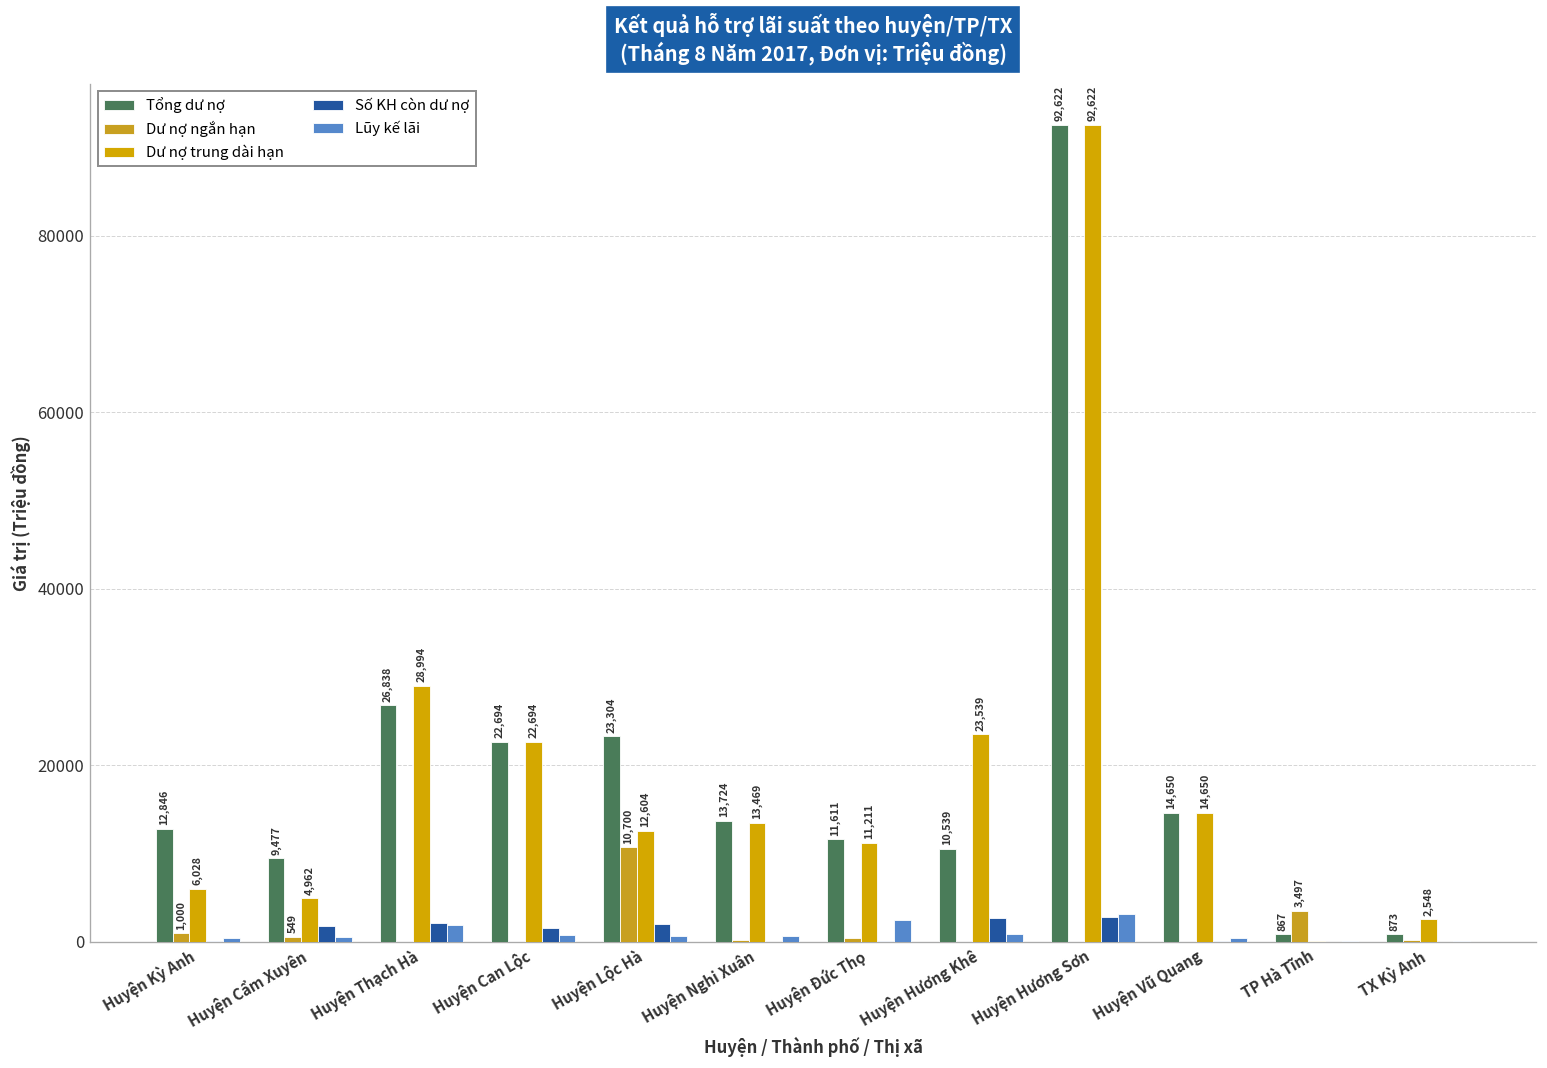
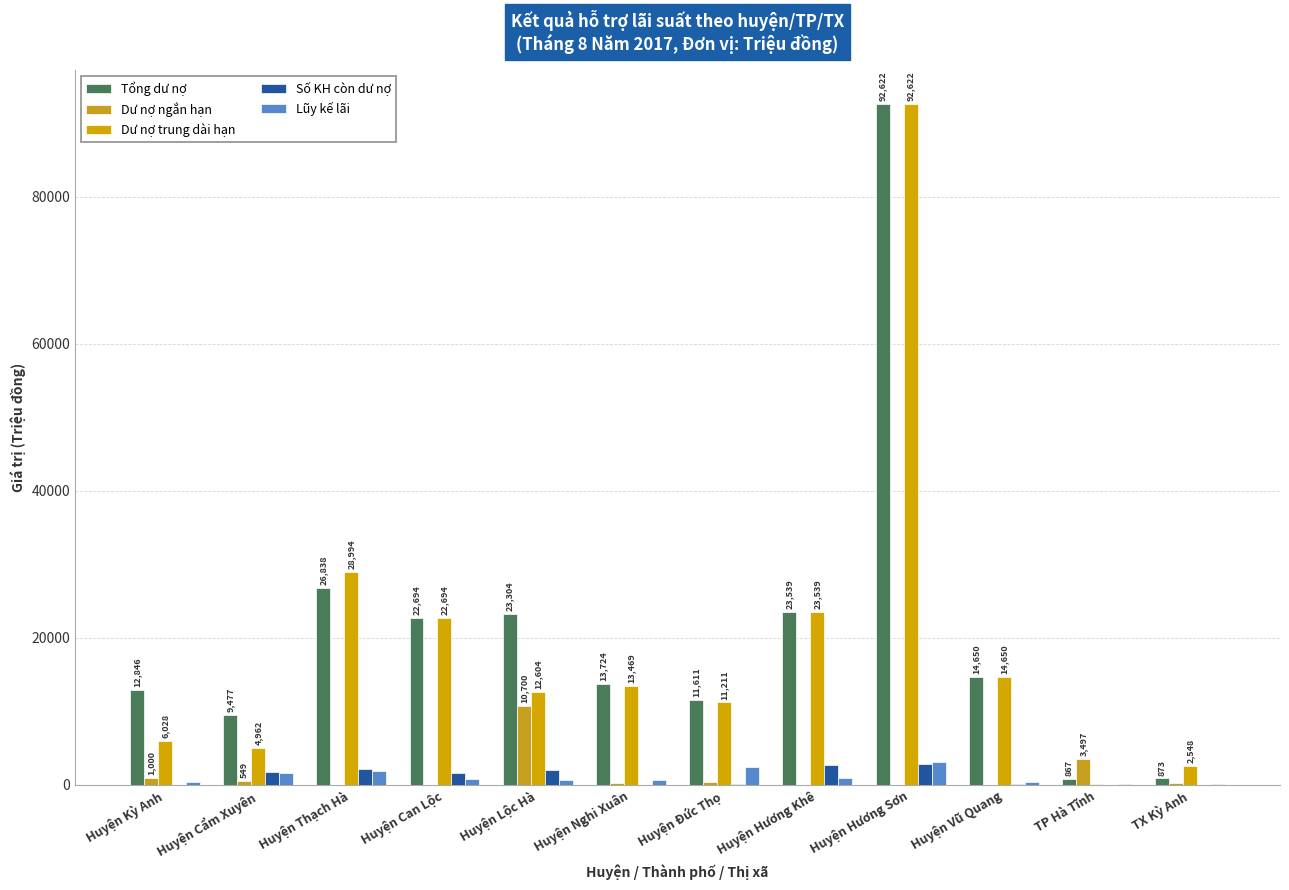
Lũy kế lãi, Huyện Cẩm Xuyên: 1000 -> 2000
Tổng dư nợ, Huyện Hương Khê: 10,539 -> 23,539
